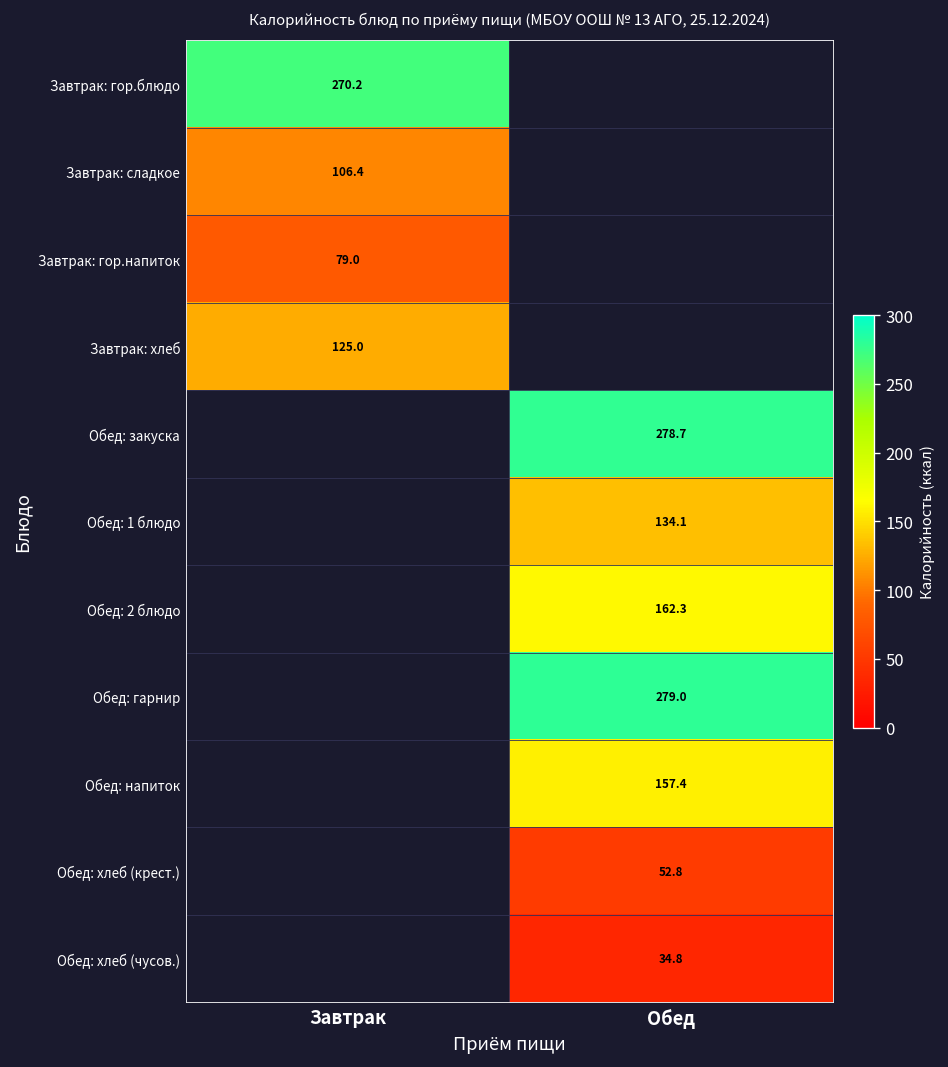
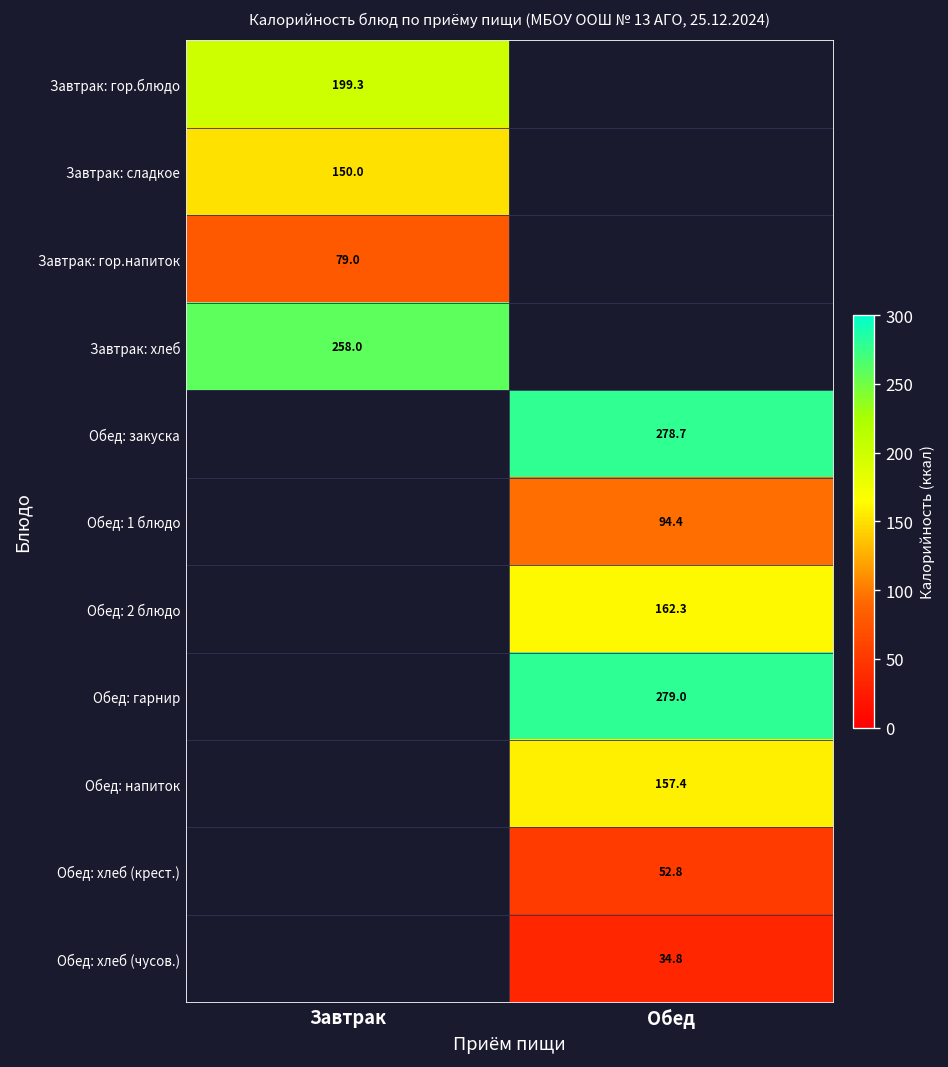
Завтрак: гор.блюдо, Завтрак: 270.2 -> 199.3
Завтрак: сладкое, Завтрак: 106.4 -> 150.0
Завтрак: хлеб, Завтрак: 125.0 -> 258.0
Обед: 1 блюдо, Обед: 134.1 -> 94.4
